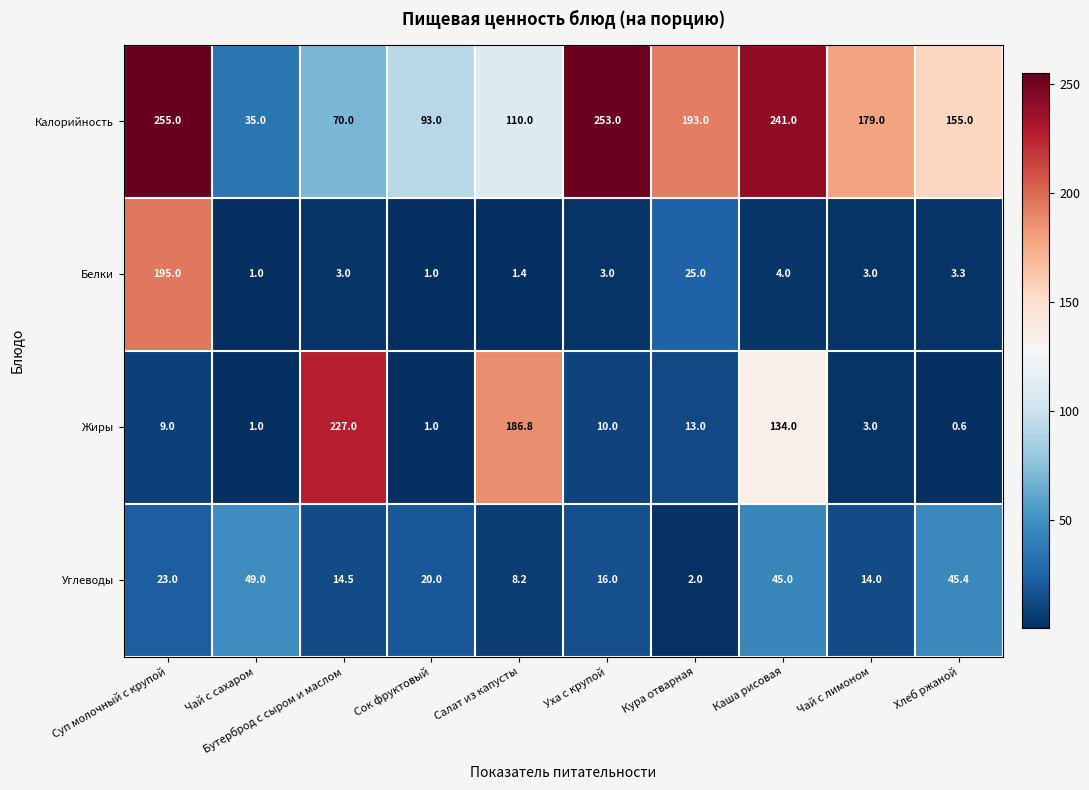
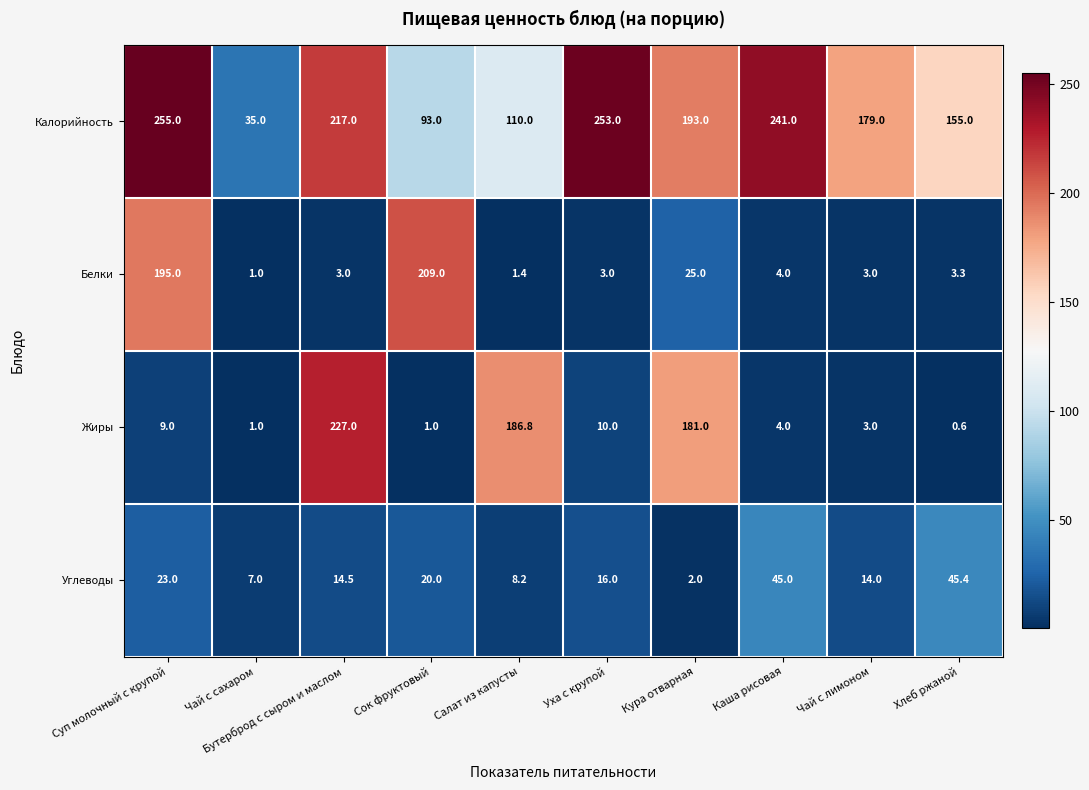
Калорийность, Бутерброд с сыром и маслом: 70.0 -> 217.0
Белки, Сок фруктовый: 1.0 -> 209.0
Жиры, Кура отварная: 13.0 -> 181.0
Жиры, Каша рисовая: 134.0 -> 4.0
Углеводы, Чай с сахаром: 49.0 -> 7.0
